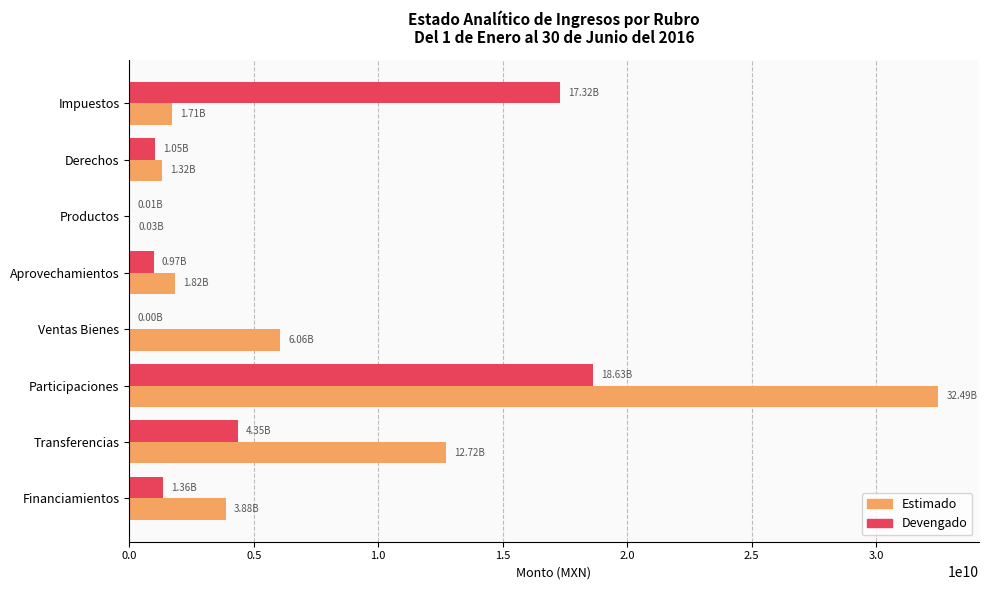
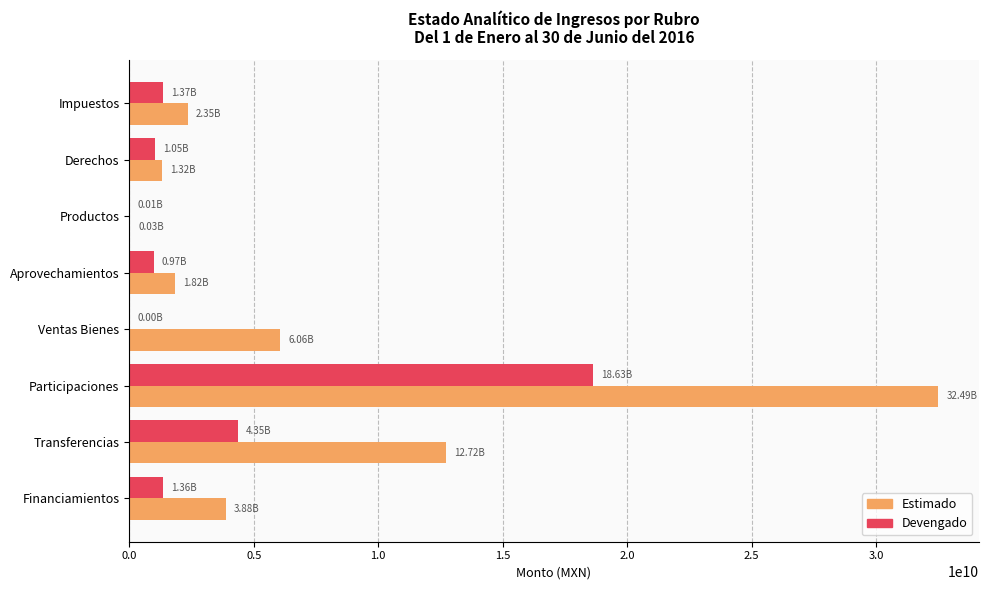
Devengado, Impuestos: 17.32B -> 1.37B
Estimado, Impuestos: 1.71B -> 2.35B
